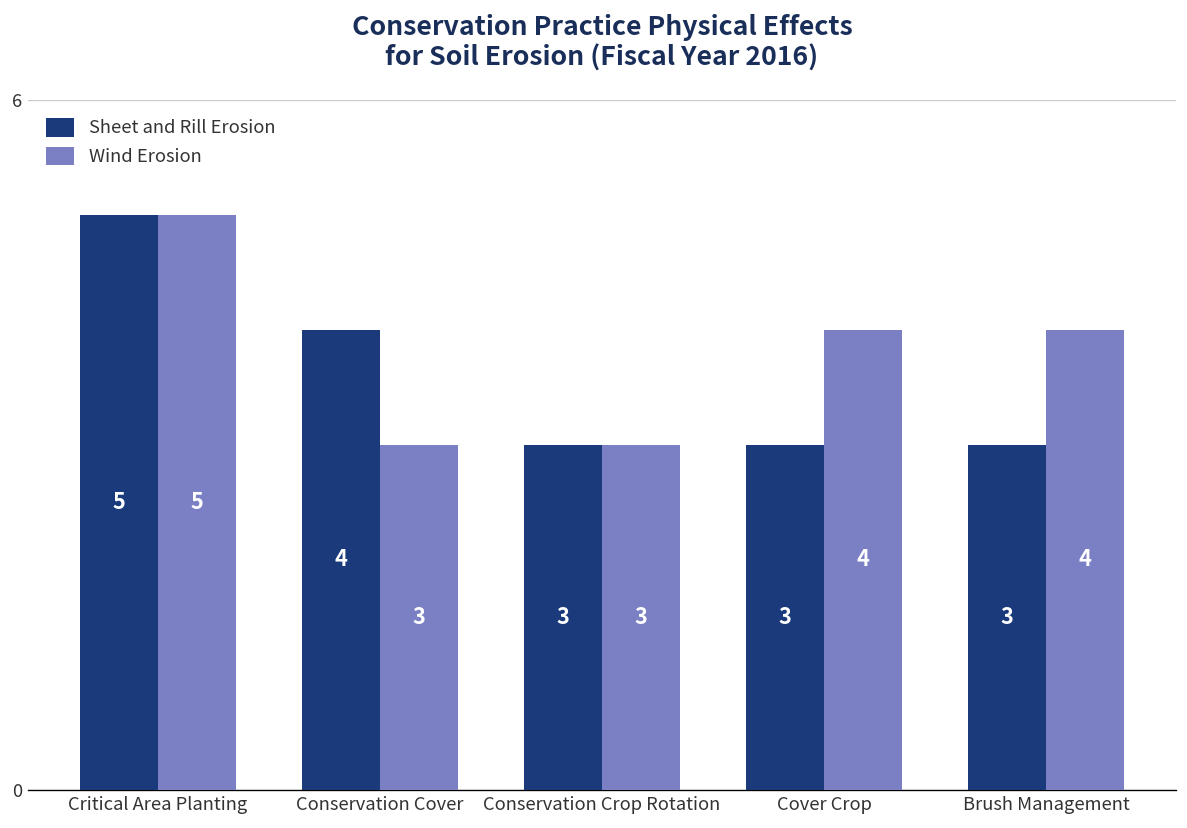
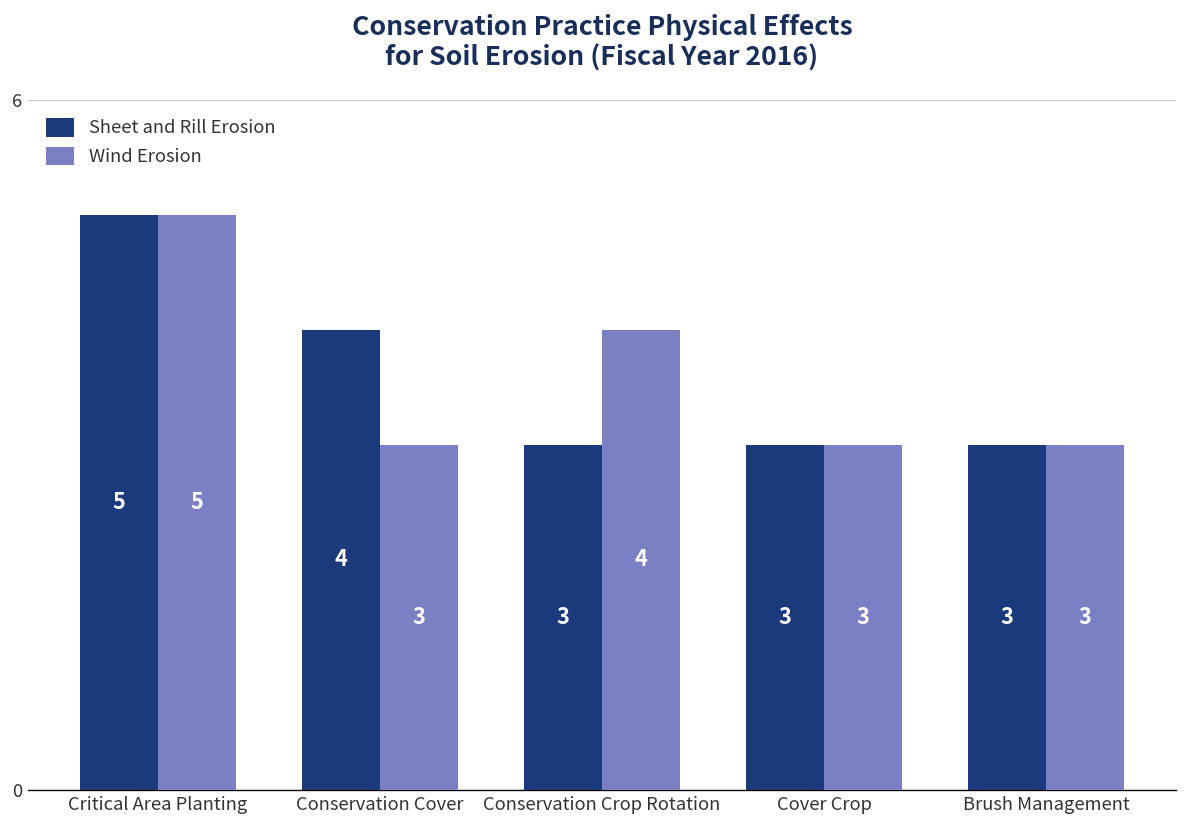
Wind Erosion, Conservation Crop Rotation: 3 -> 4
Wind Erosion, Cover Crop: 4 -> 3
Wind Erosion, Brush Management: 4 -> 3
